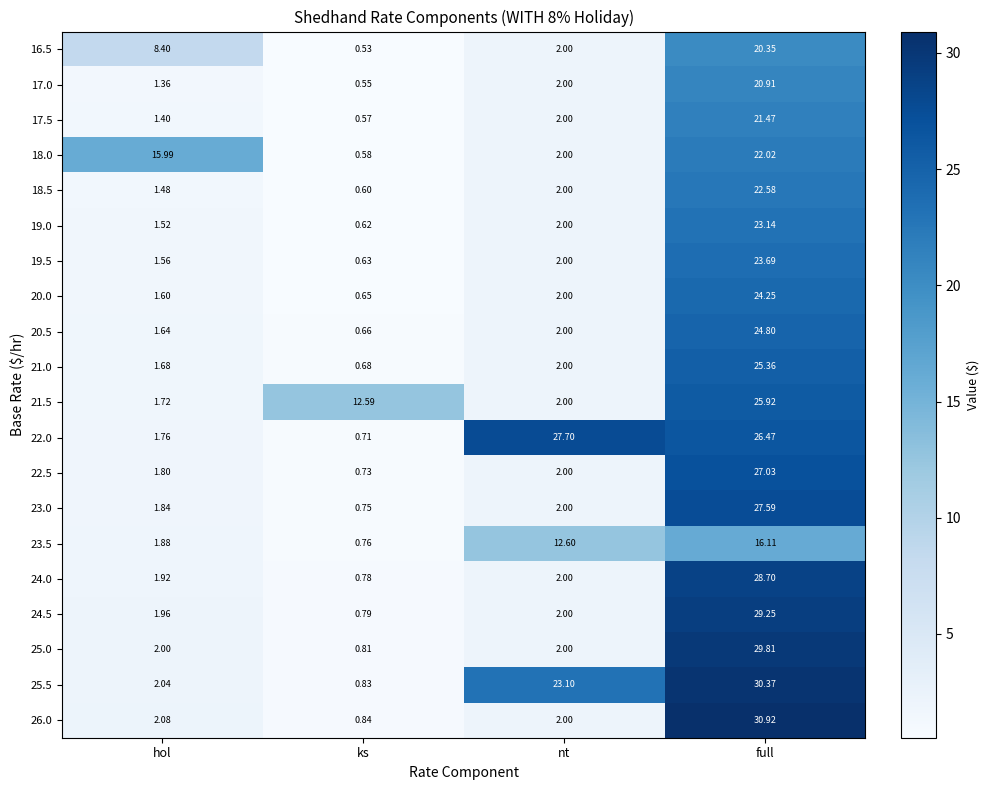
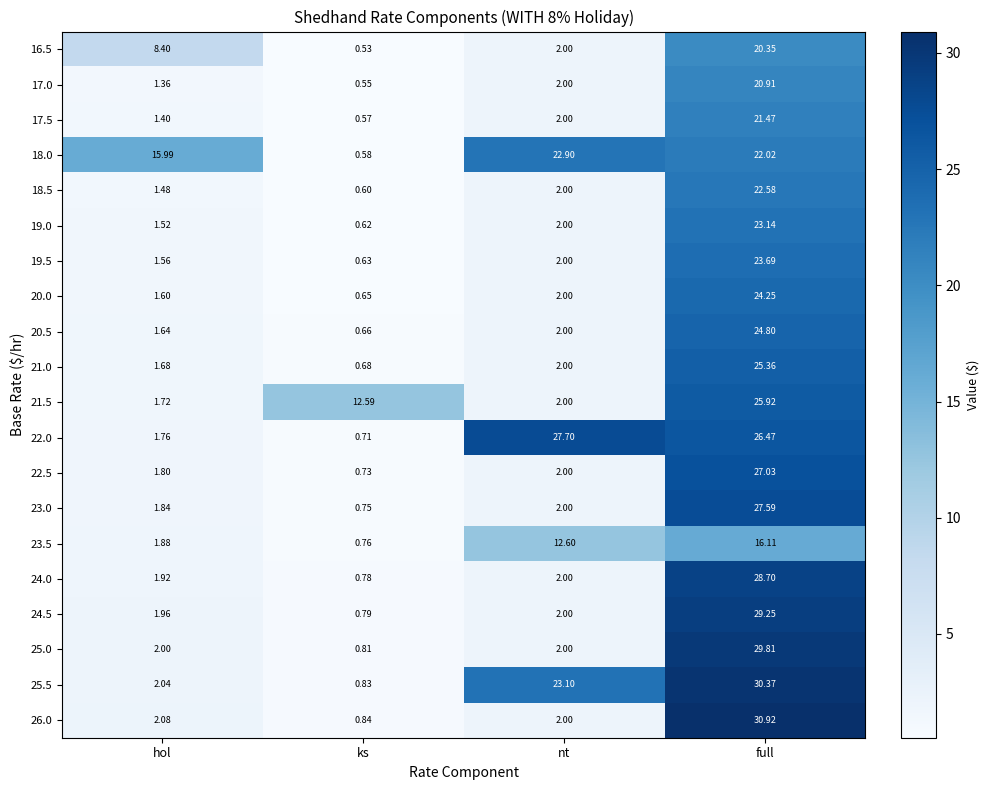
18.0, nt: 2.00 -> 22.90
